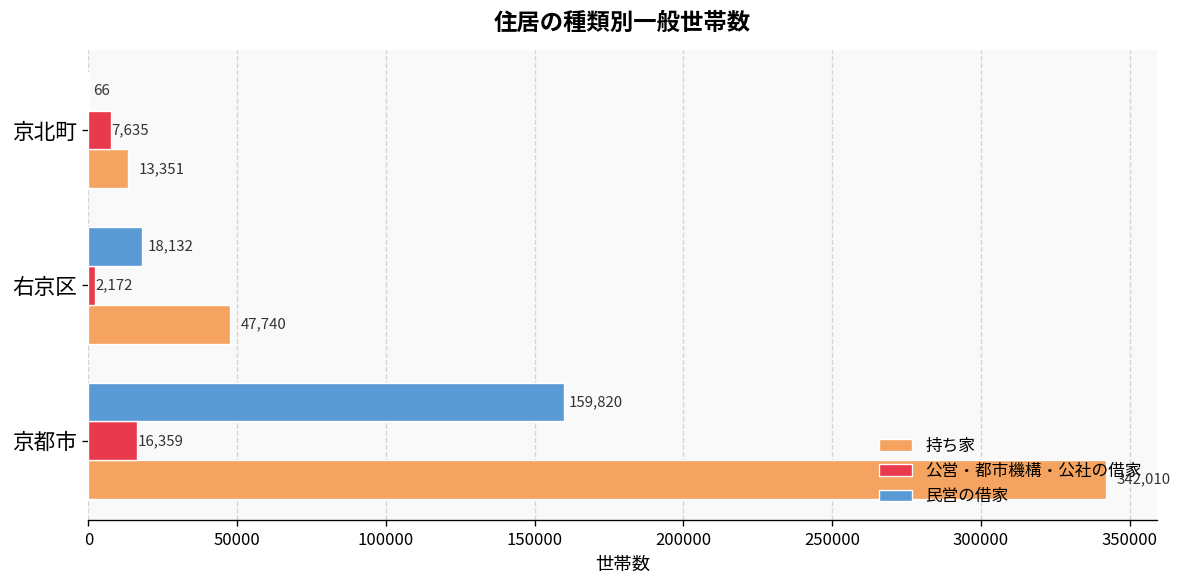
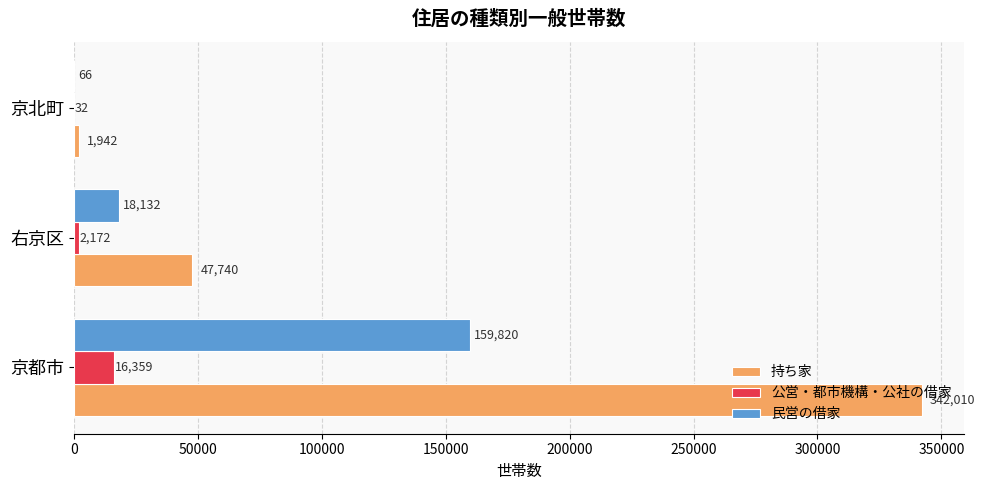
公営・都市機構・公社の借家, 京北町: 7,635 -> 32
持ち家, 京北町: 13,351 -> 1,942
